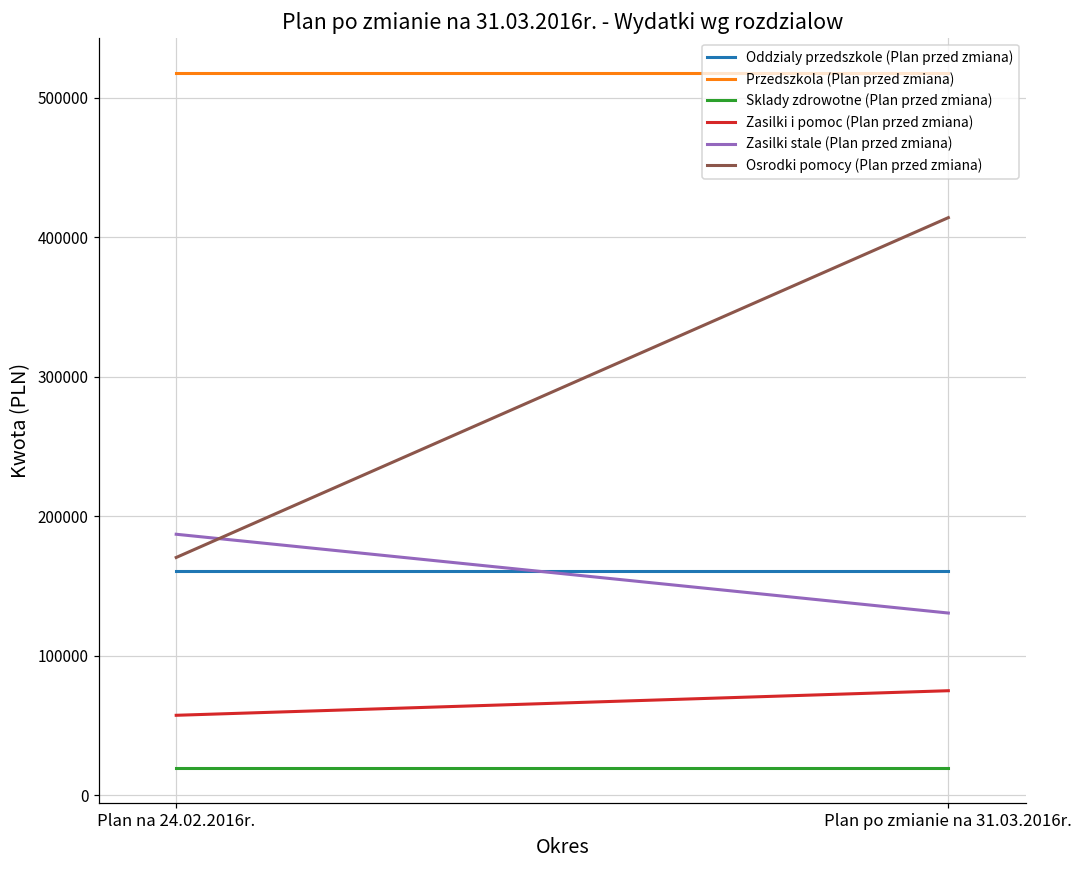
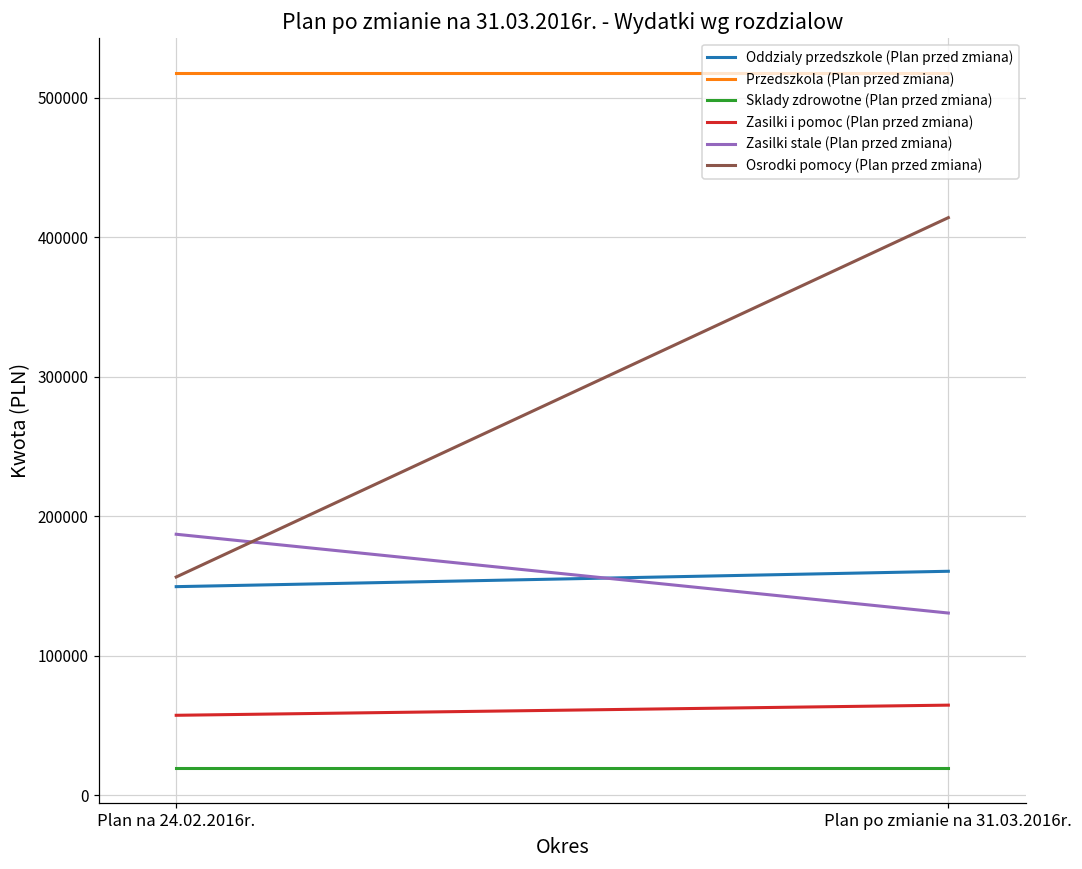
Oddzialy przedszkole (Plan przed zmiana), Plan na 24.02.2016r.: 161000 -> 149000
Osrodki pomocy (Plan przed zmiana), Plan na 24.02.2016r.: 170000 -> 156000
Zasilki i pomoc (Plan przed zmiana), Plan po zmianie na 31.03.2016r.: 75000 -> 65000
